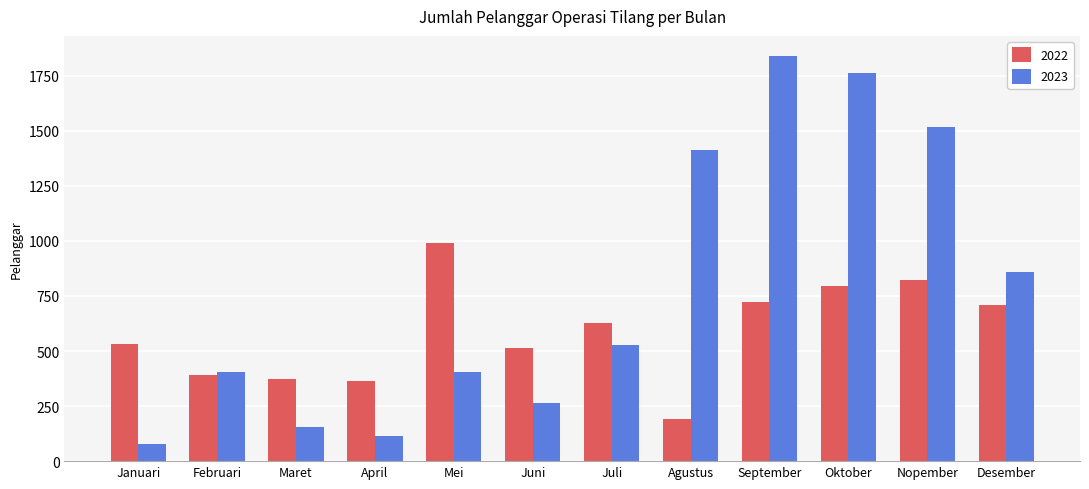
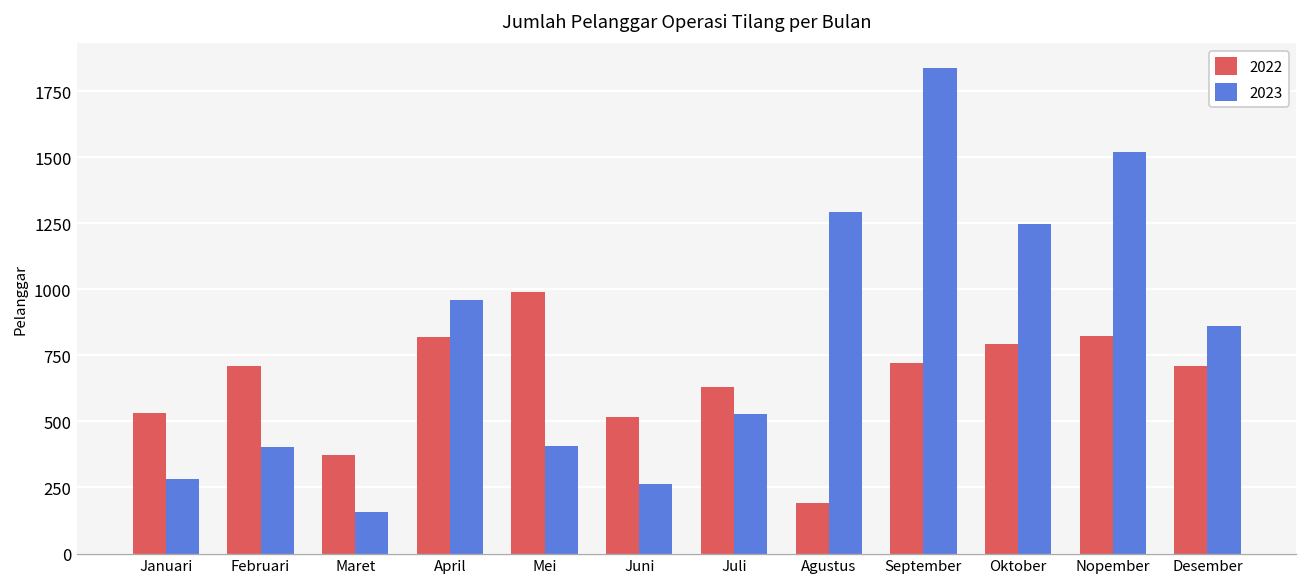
2023, Januari: 80 -> 280
2022, Februari: 390 -> 710
2022, April: 370 -> 820
2023, April: 120 -> 960
2023, Agustus: 1410 -> 1290
2023, Oktober: 1760 -> 1250
